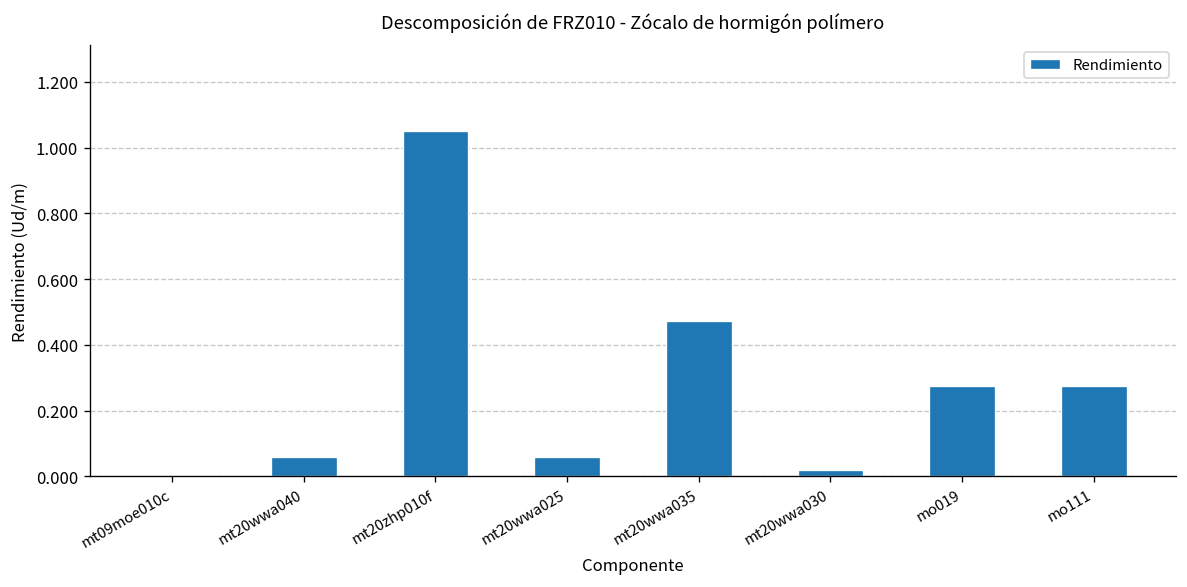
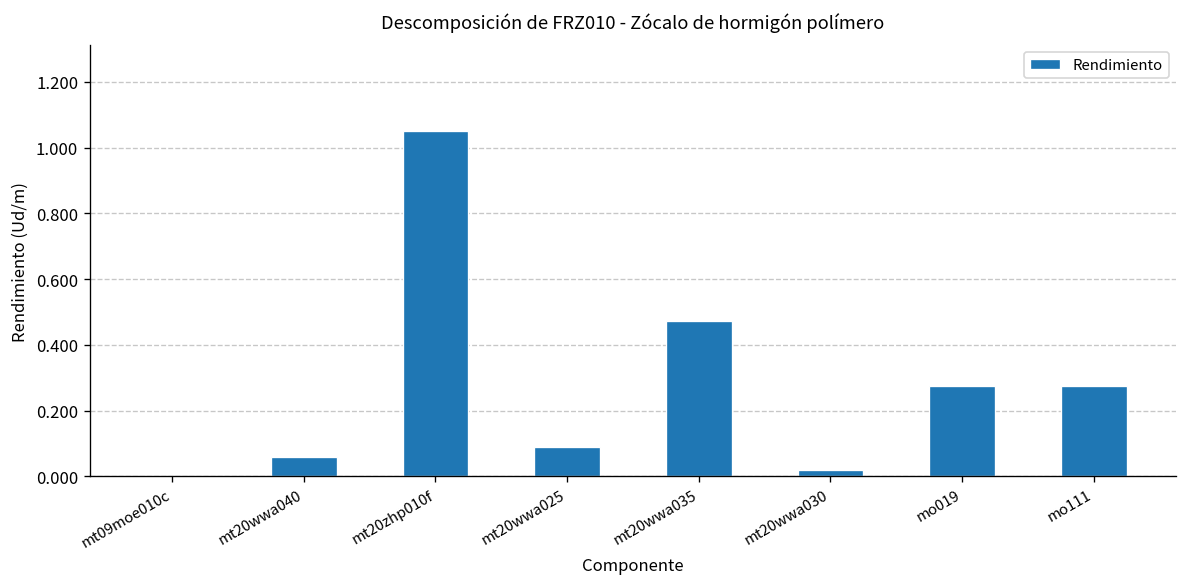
mt20wwa025: 0.06 -> 0.09
